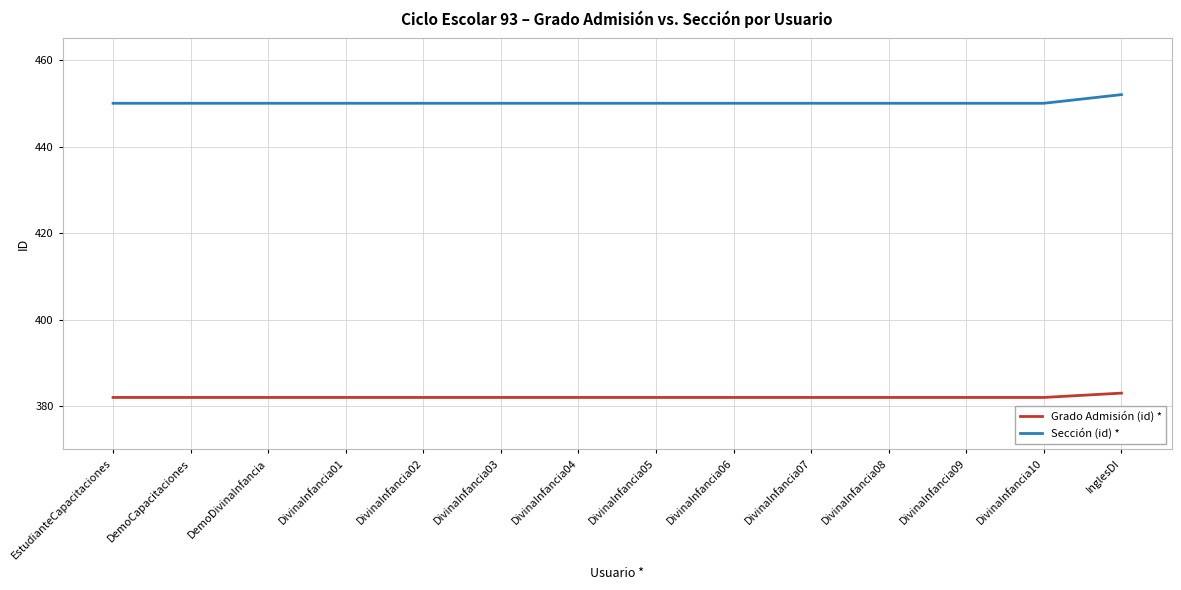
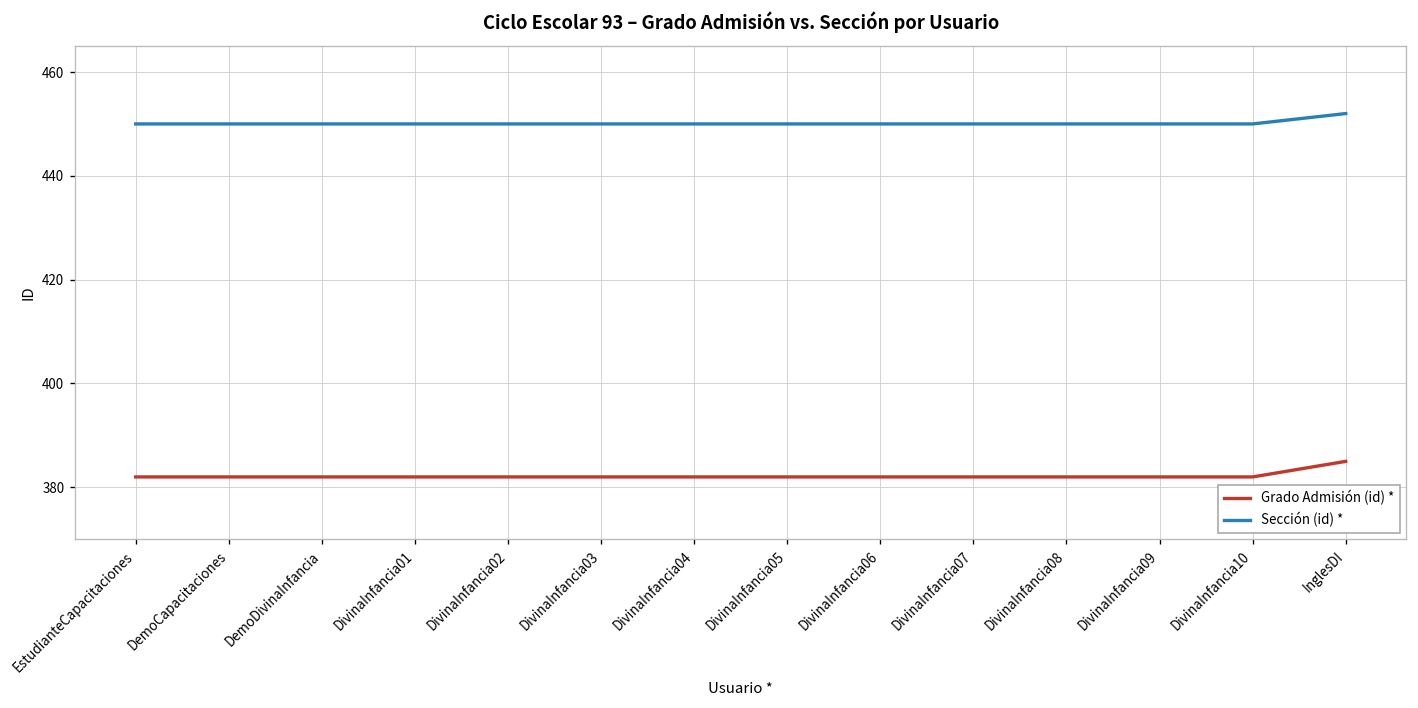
Grado Admisión (id) *, InglesDI: 383 -> 385
